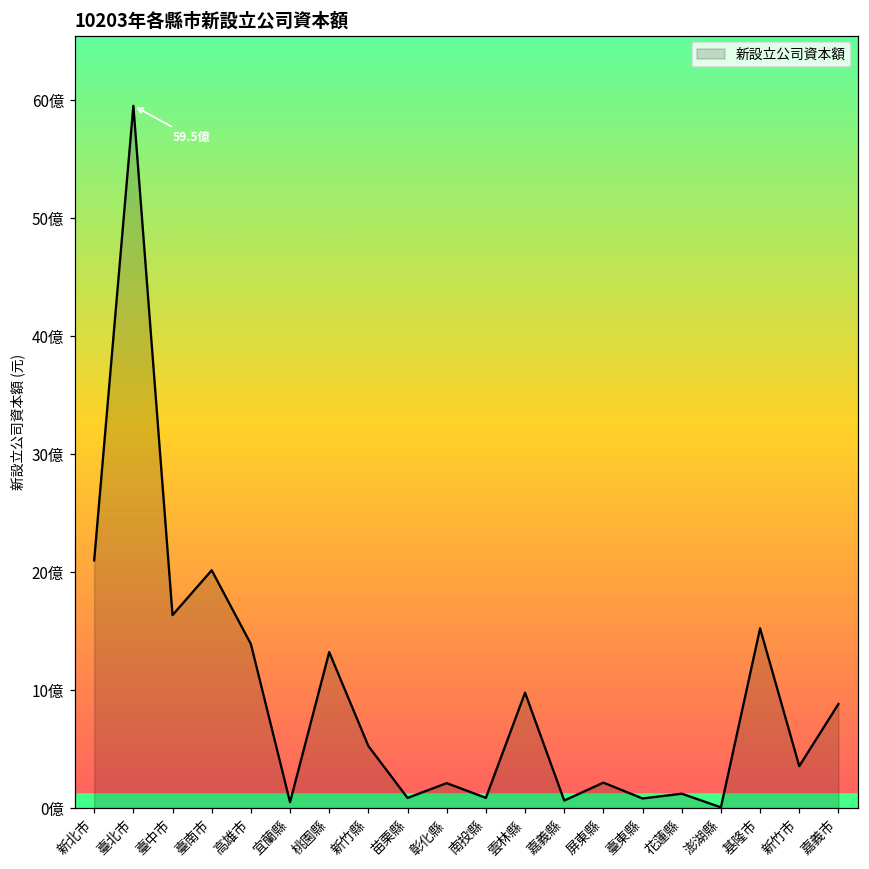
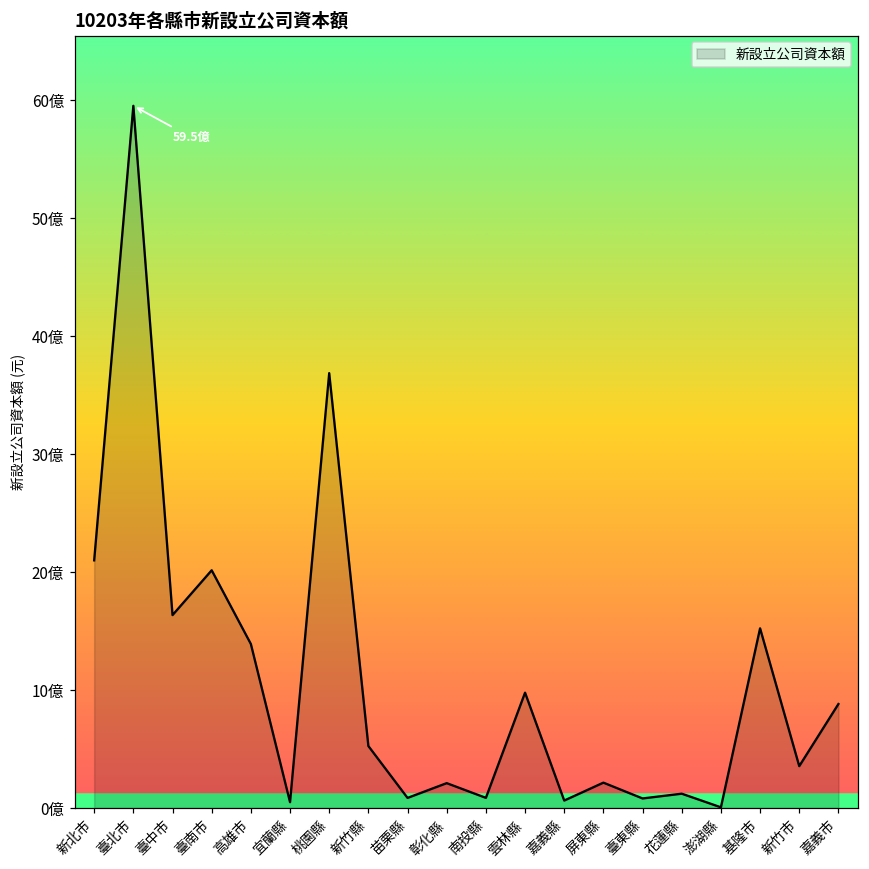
桃園縣: 13.2億 -> 36.9億
